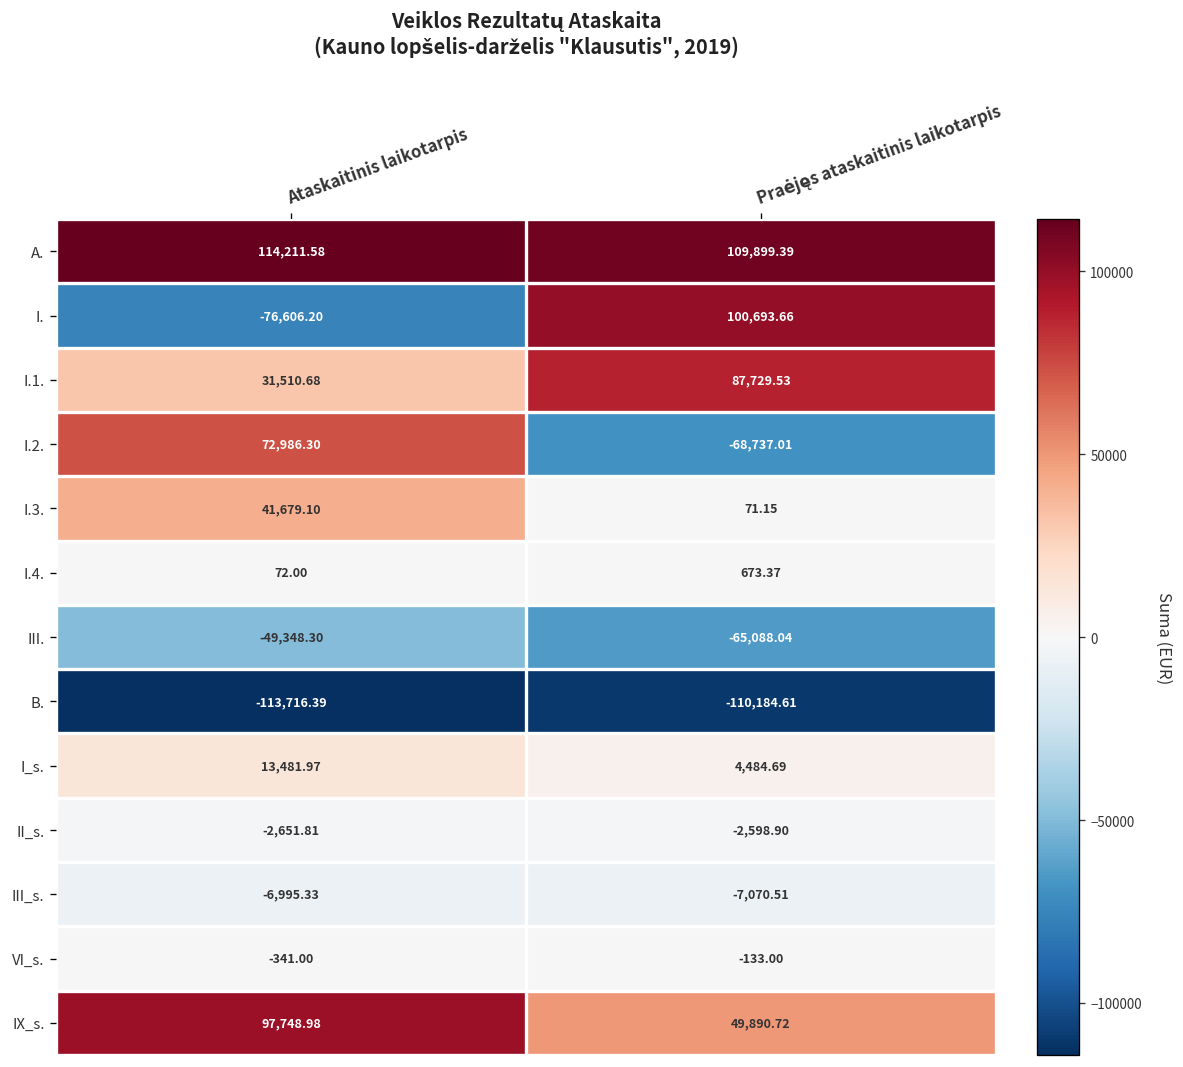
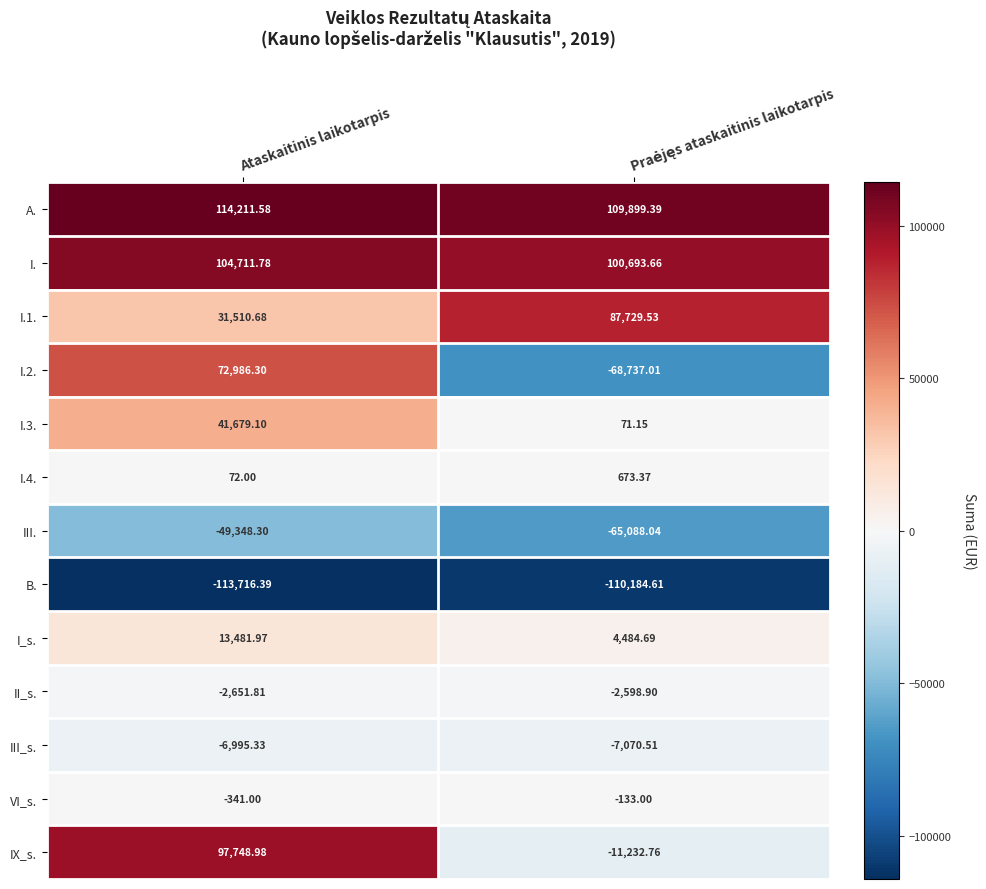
I., Ataskaitinis laikotarpis: -76,606.20 -> 104,711.78
IX_s., Praėjęs ataskaitinis laikotarpis: 49,890.72 -> -11,232.76
